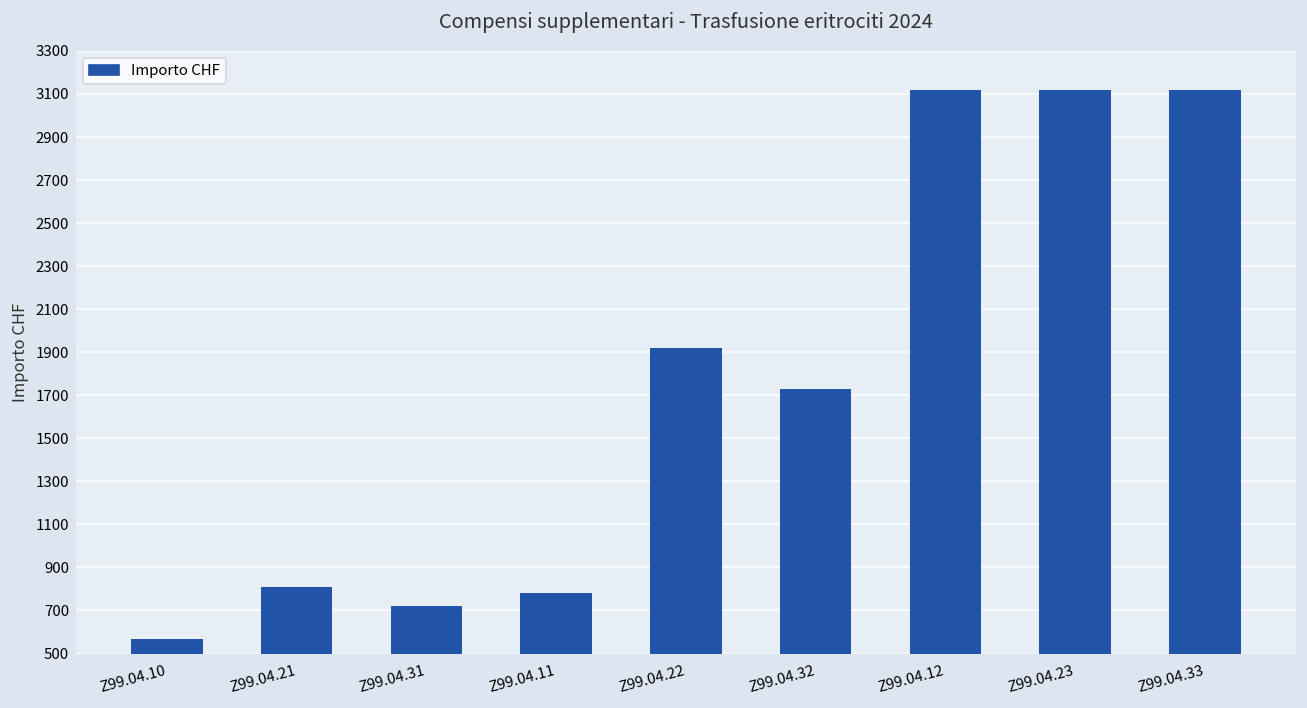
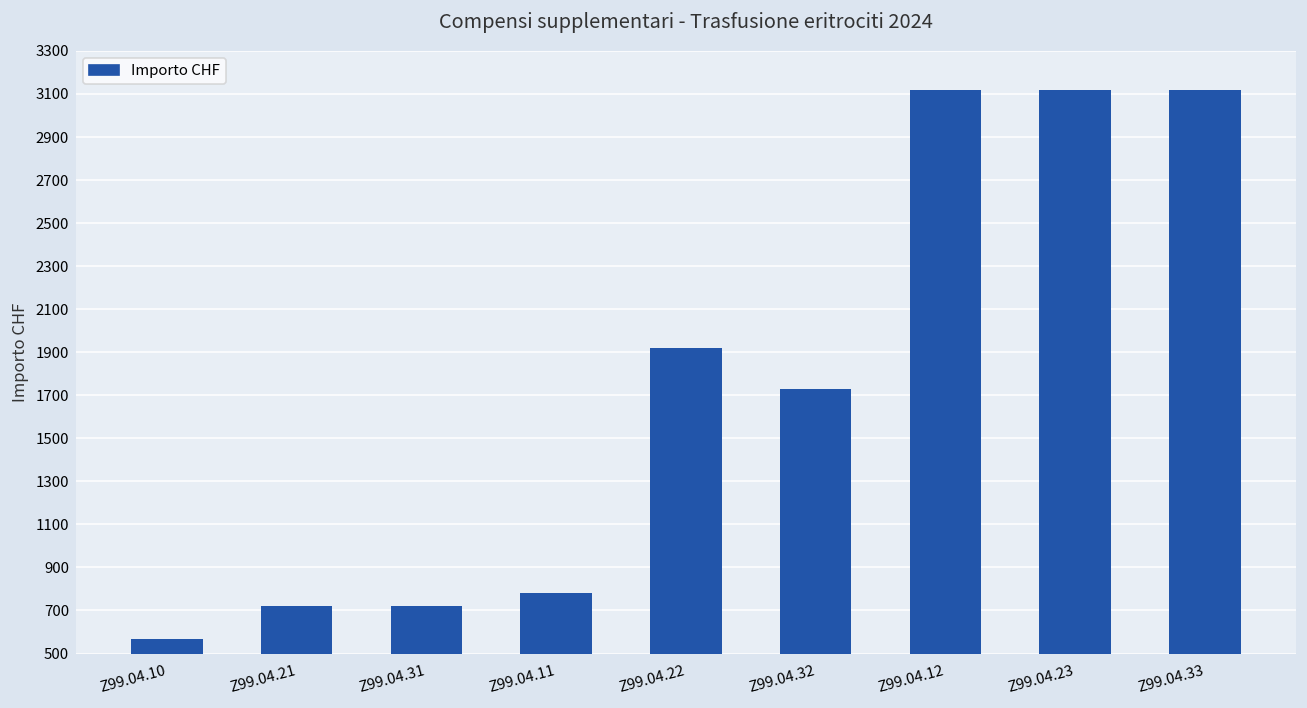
Z99.04.21: 810 -> 720
